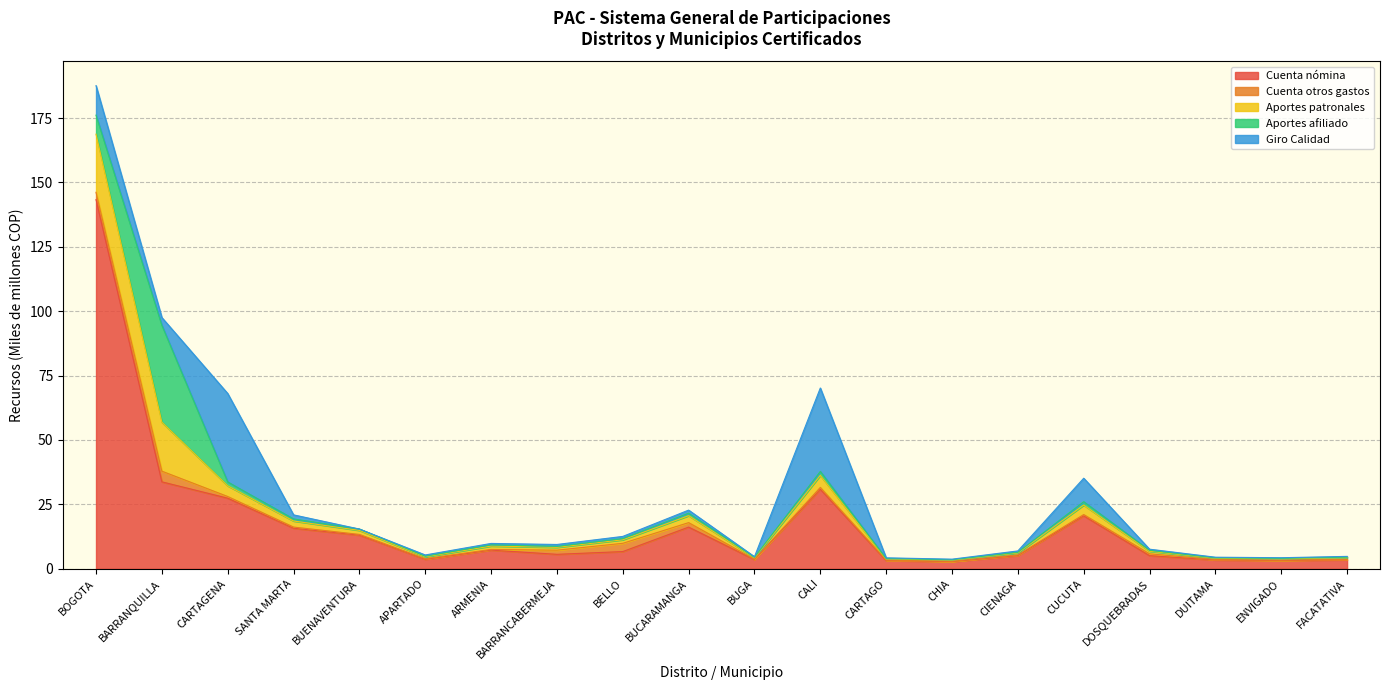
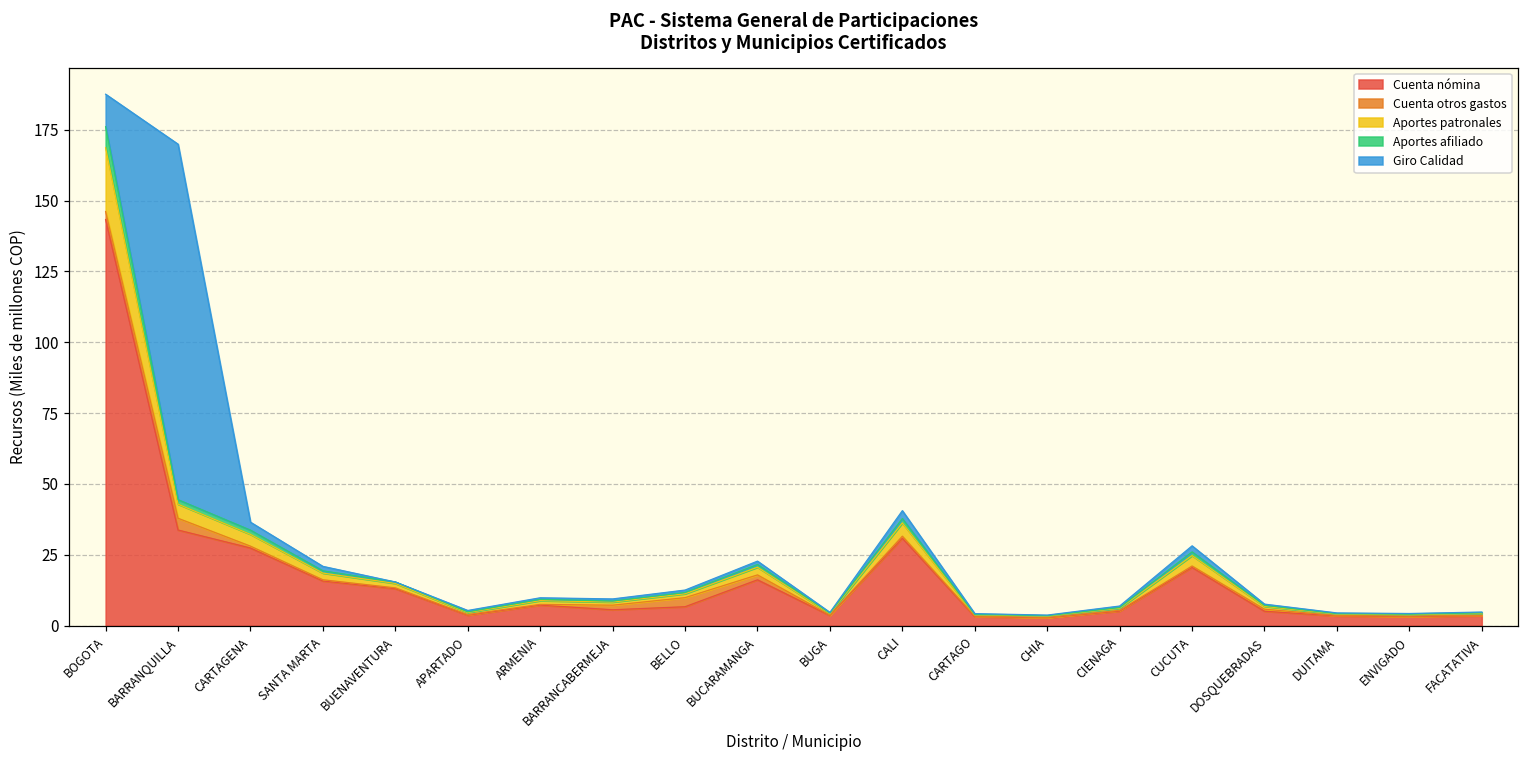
Aportes patronales, BARRANQUILLA: 19 -> 5
Aportes afiliado, BARRANQUILLA: 38 -> 2
Giro Calidad, BARRANQUILLA: 3 -> 125
Giro Calidad, CARTAGENA: 34 -> 3
Giro Calidad, CALI: 32 -> 3
Giro Calidad, CUCUTA: 9 -> 2
